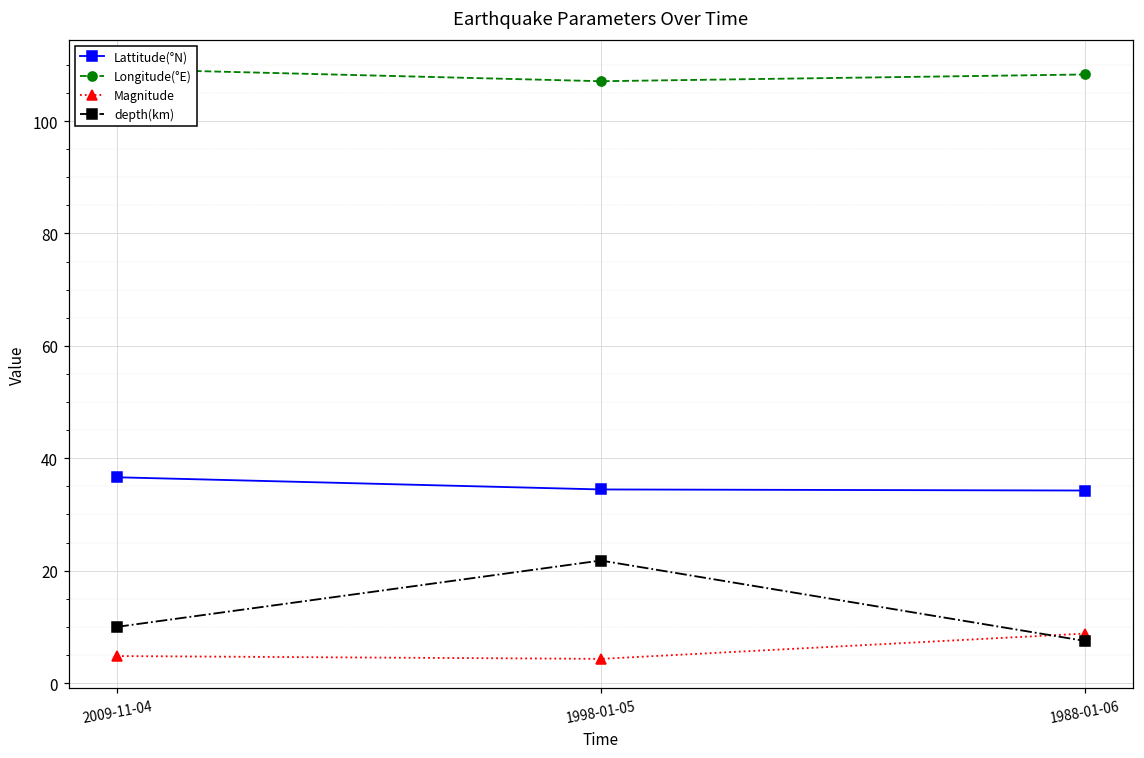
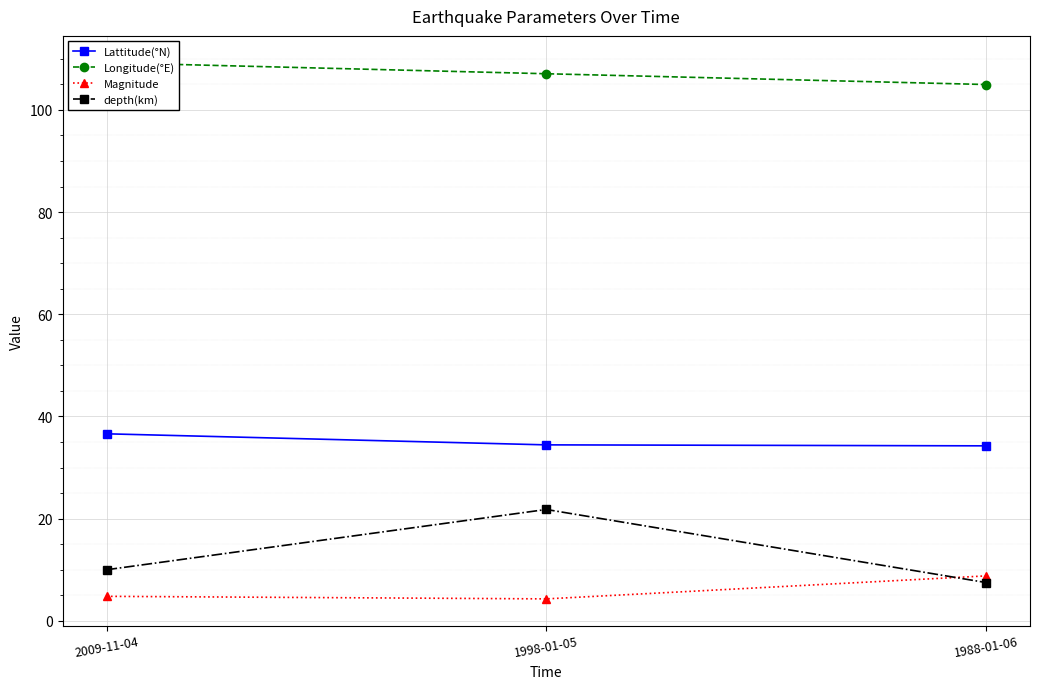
Longitude(°E), 1988-01-06: 108 -> 105
